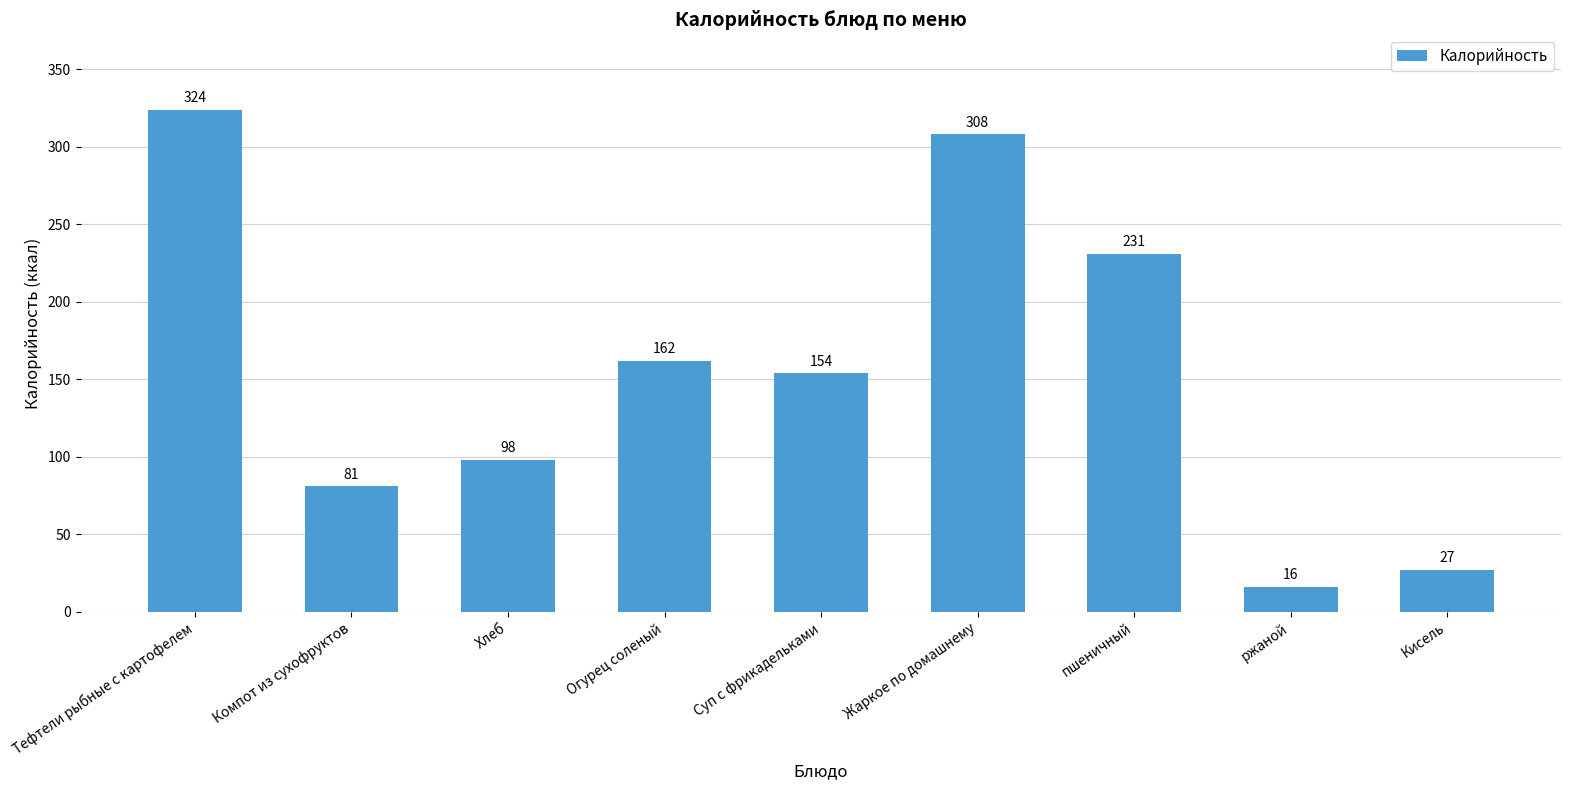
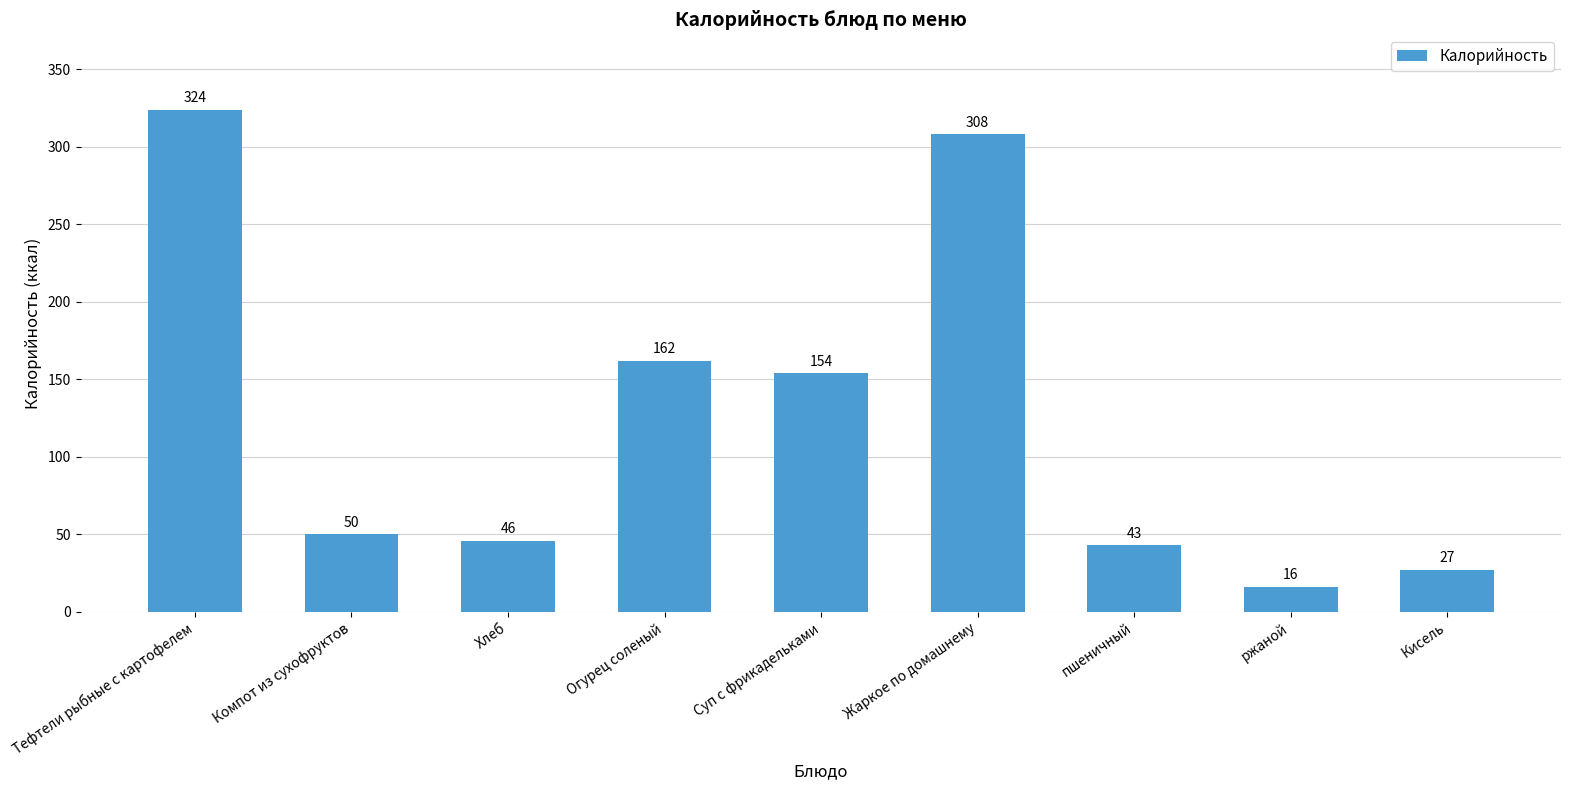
Компот из сухофруктов: 81 -> 50
Хлеб: 98 -> 46
пшеничный: 231 -> 43
